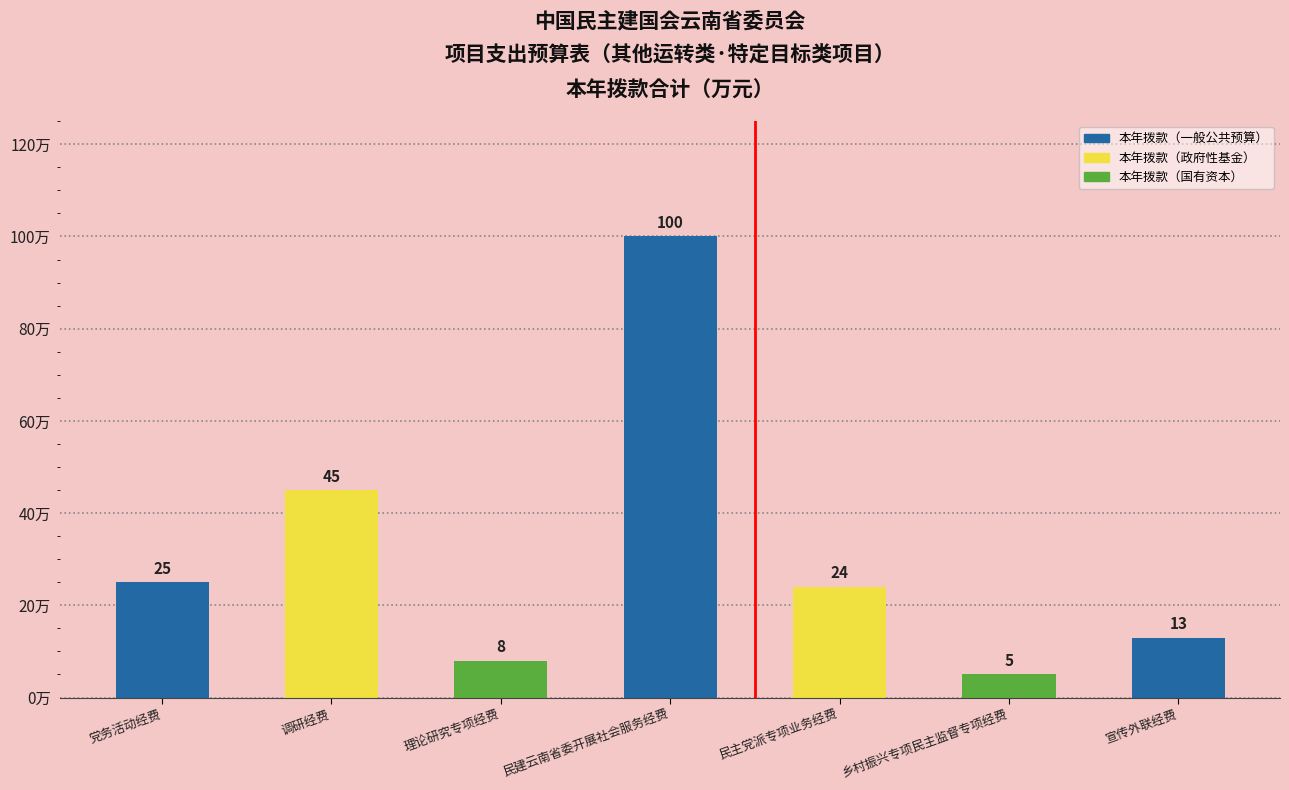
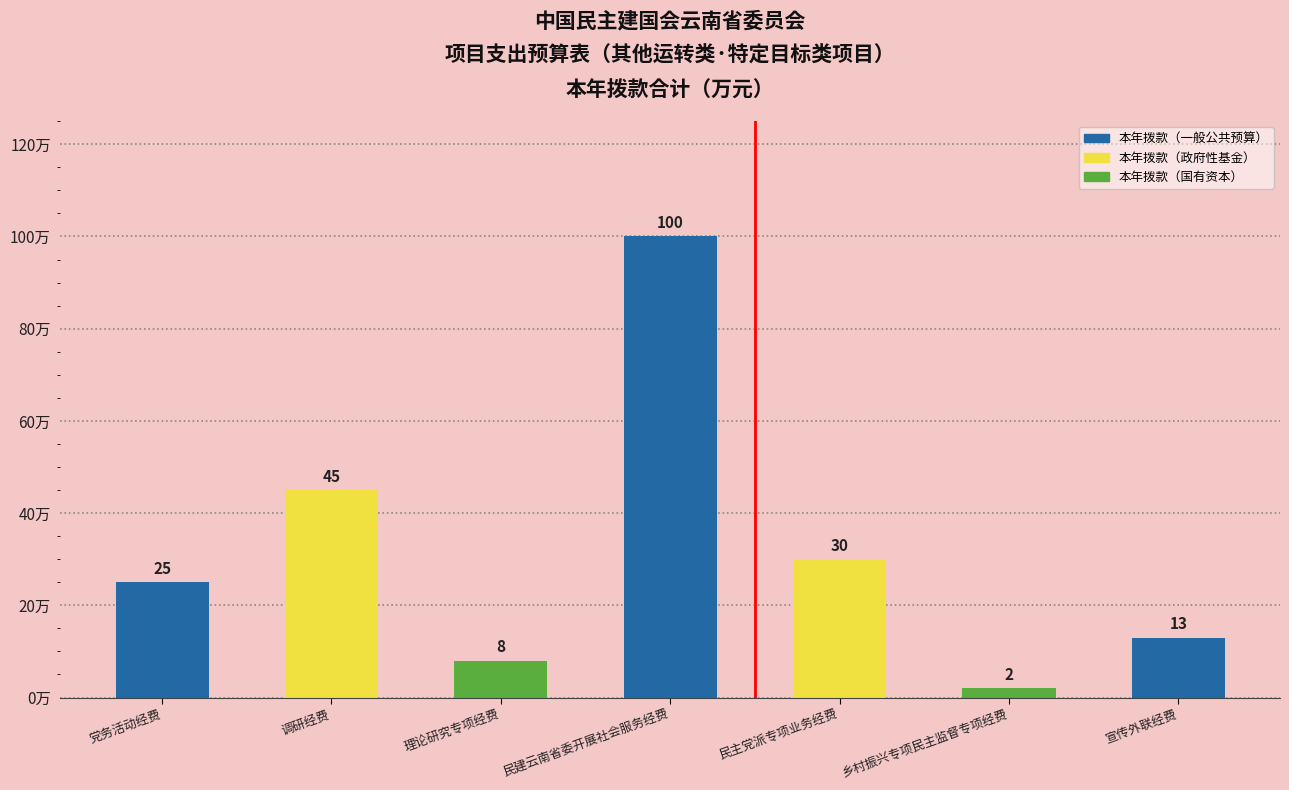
民主党派专项业务经费: 24 -> 30
乡村振兴专项民主监督专项经费: 5 -> 2
